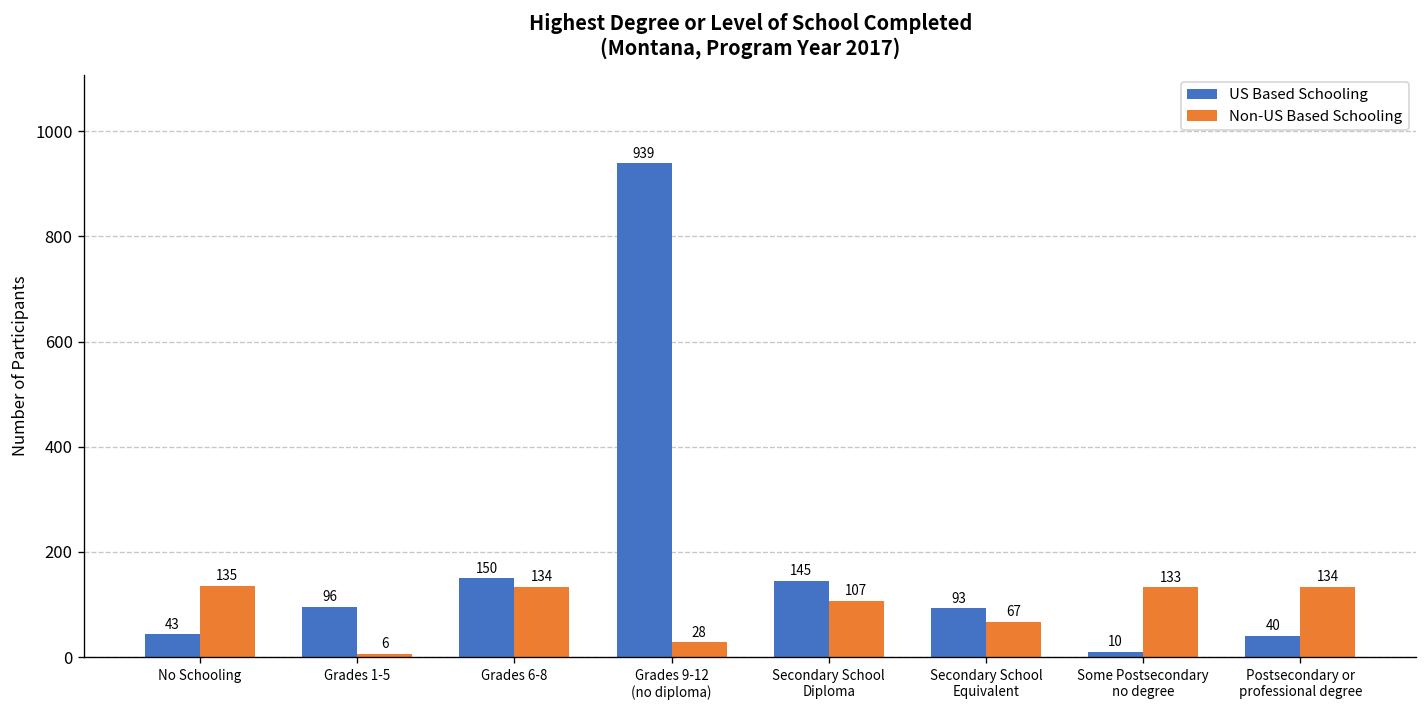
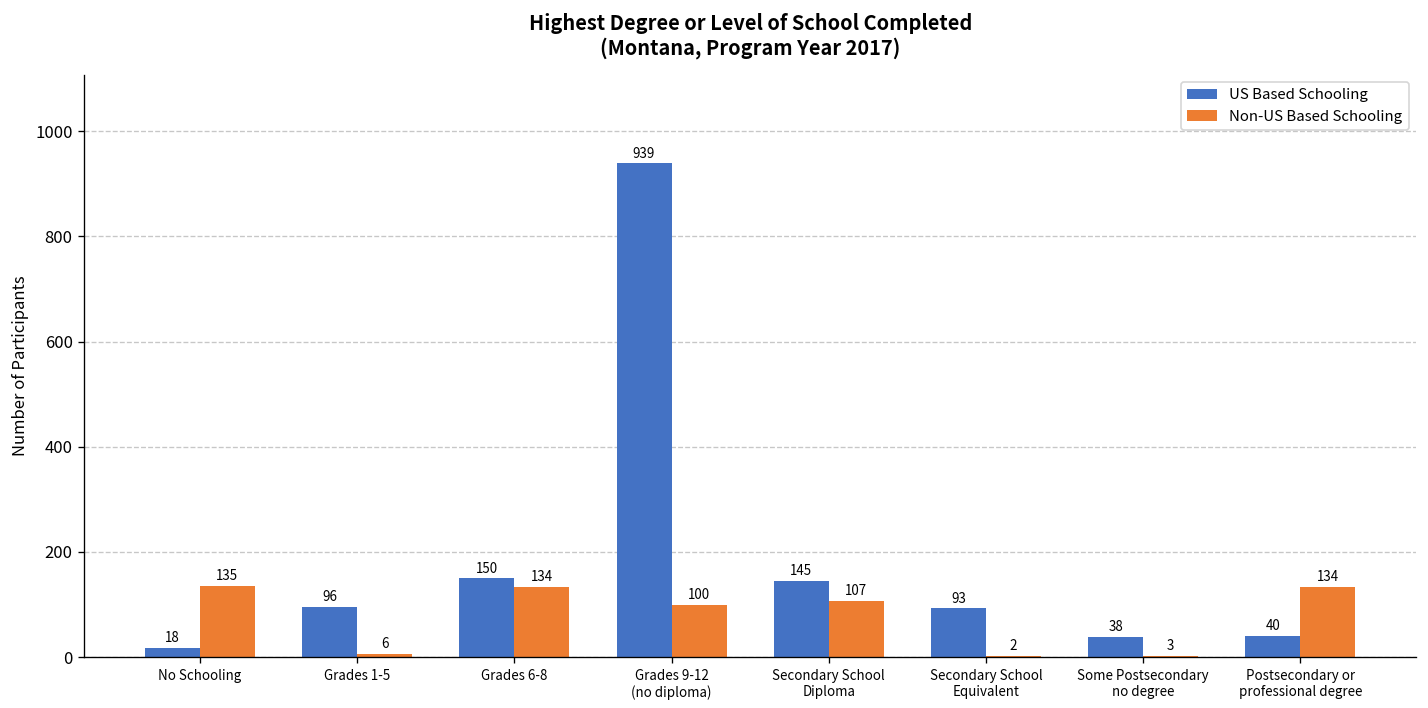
US Based Schooling, No Schooling: 43 -> 18
Non-US Based Schooling, Grades 9-12 (no diploma): 28 -> 100
Non-US Based Schooling, Secondary School Equivalent: 67 -> 2
US Based Schooling, Some Postsecondary no degree: 10 -> 38
Non-US Based Schooling, Some Postsecondary no degree: 133 -> 3
